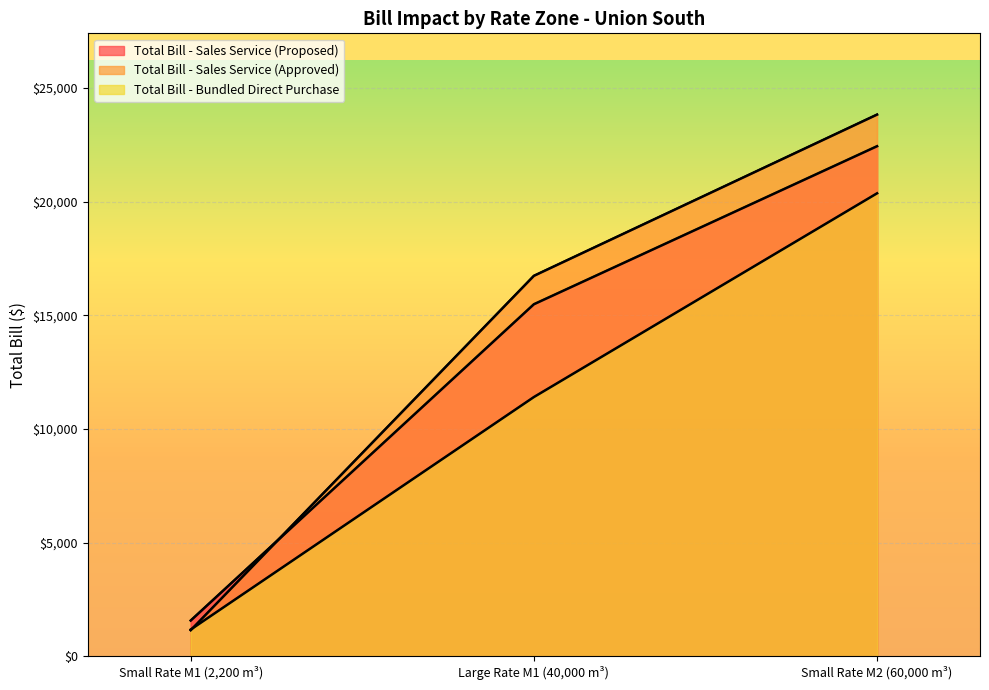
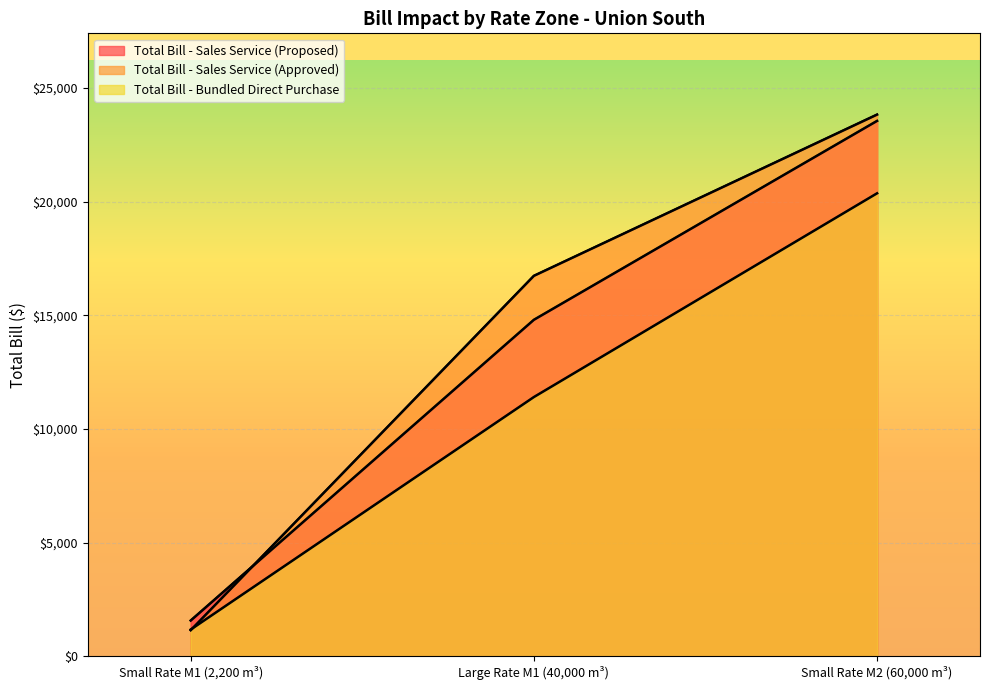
Total Bill - Sales Service (Proposed), Large Rate M1 (40,000 m³): $15,500 -> $14,800
Total Bill - Sales Service (Proposed), Small Rate M2 (60,000 m³): $22,400 -> $23,600
